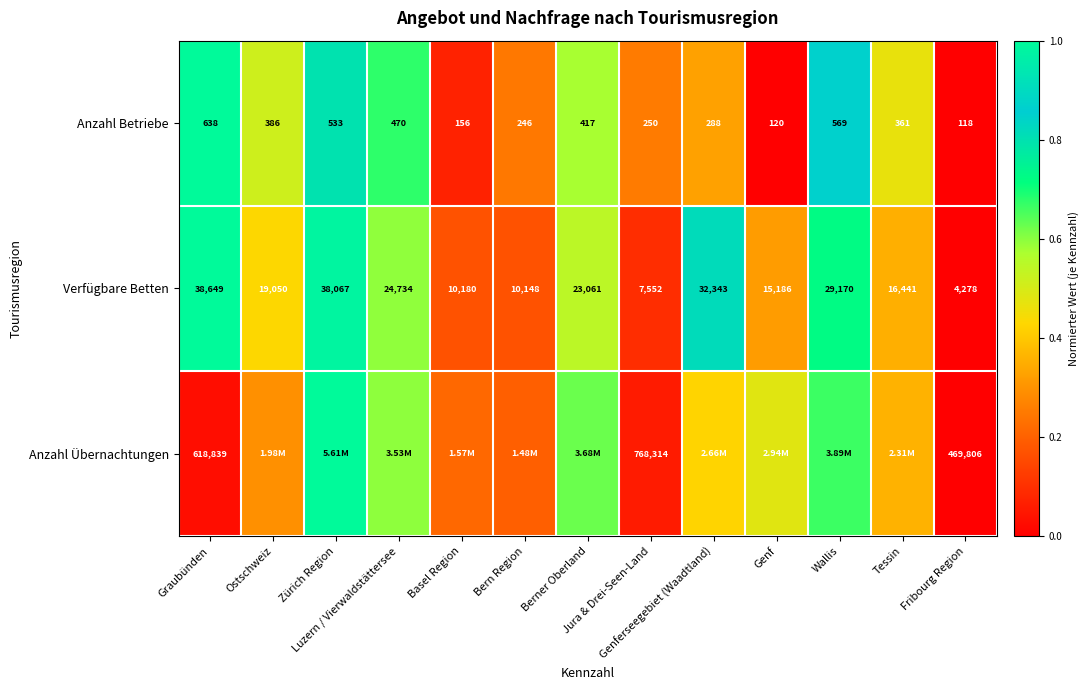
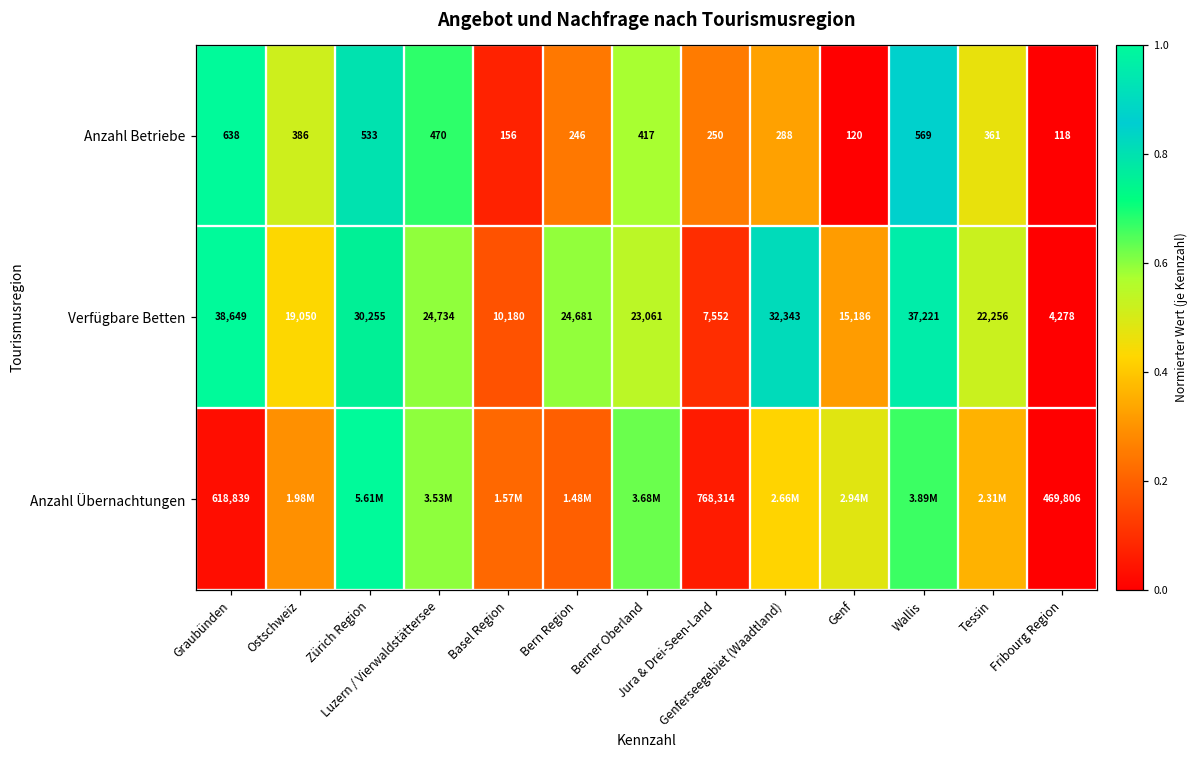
Verfügbare Betten, Zürich Region: 38,067 -> 30,255
Verfügbare Betten, Bern Region: 10,148 -> 24,681
Verfügbare Betten, Wallis: 29,170 -> 37,221
Verfügbare Betten, Tessin: 16,441 -> 22,256
